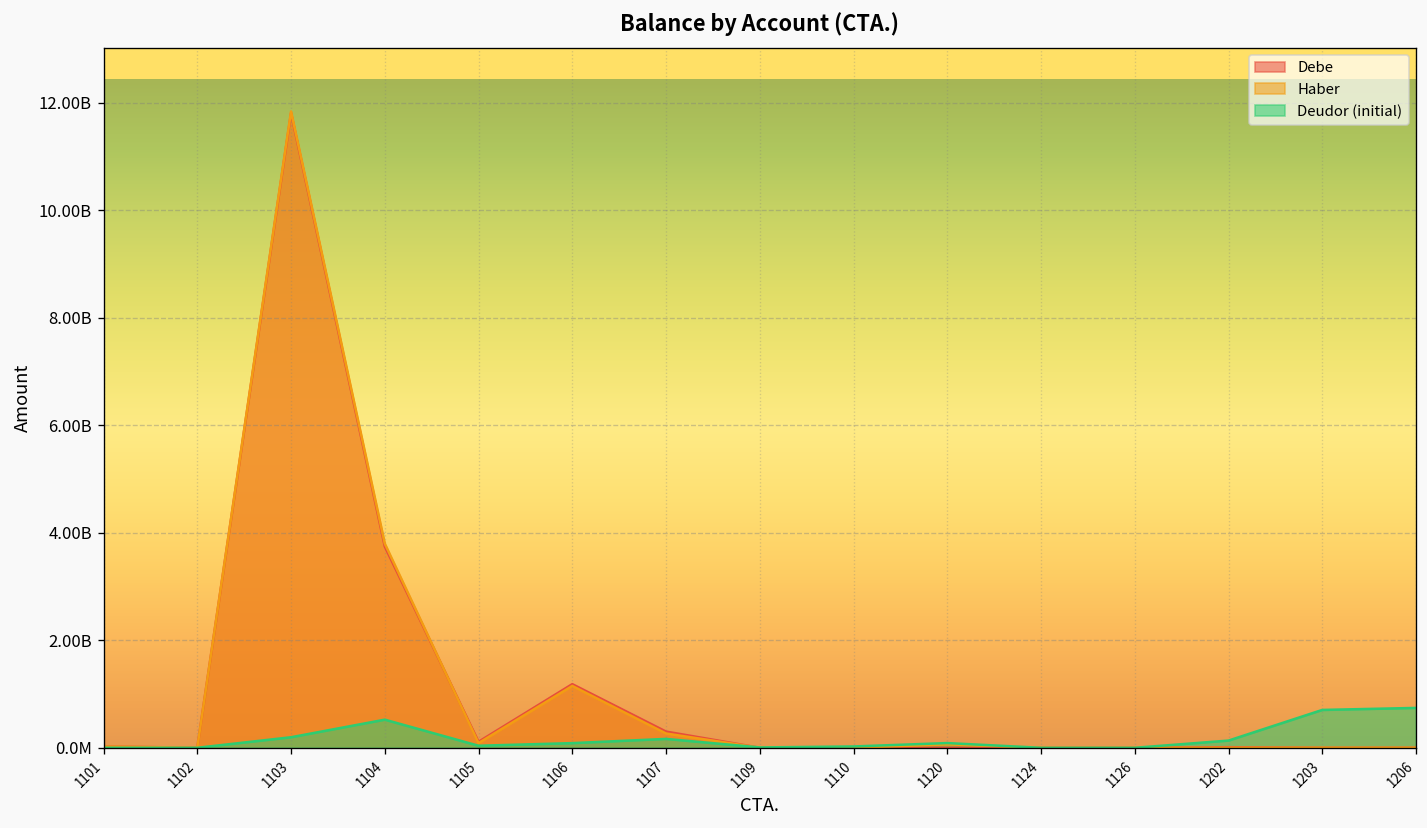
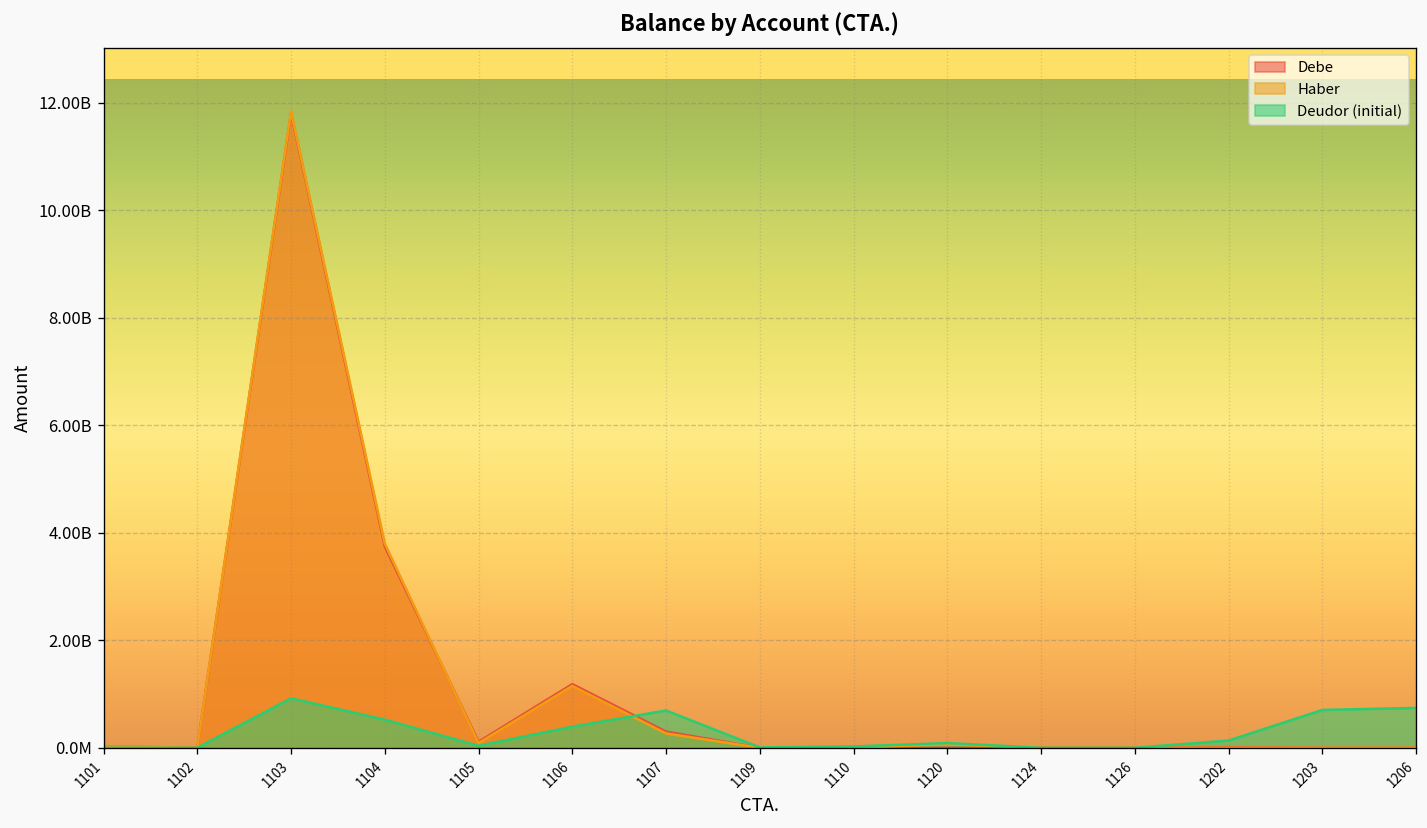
Deudor (initial), 1103: 200000000 -> 900000000
Deudor (initial), 1106: 100000000 -> 400000000
Deudor (initial), 1107: 200000000 -> 700000000
